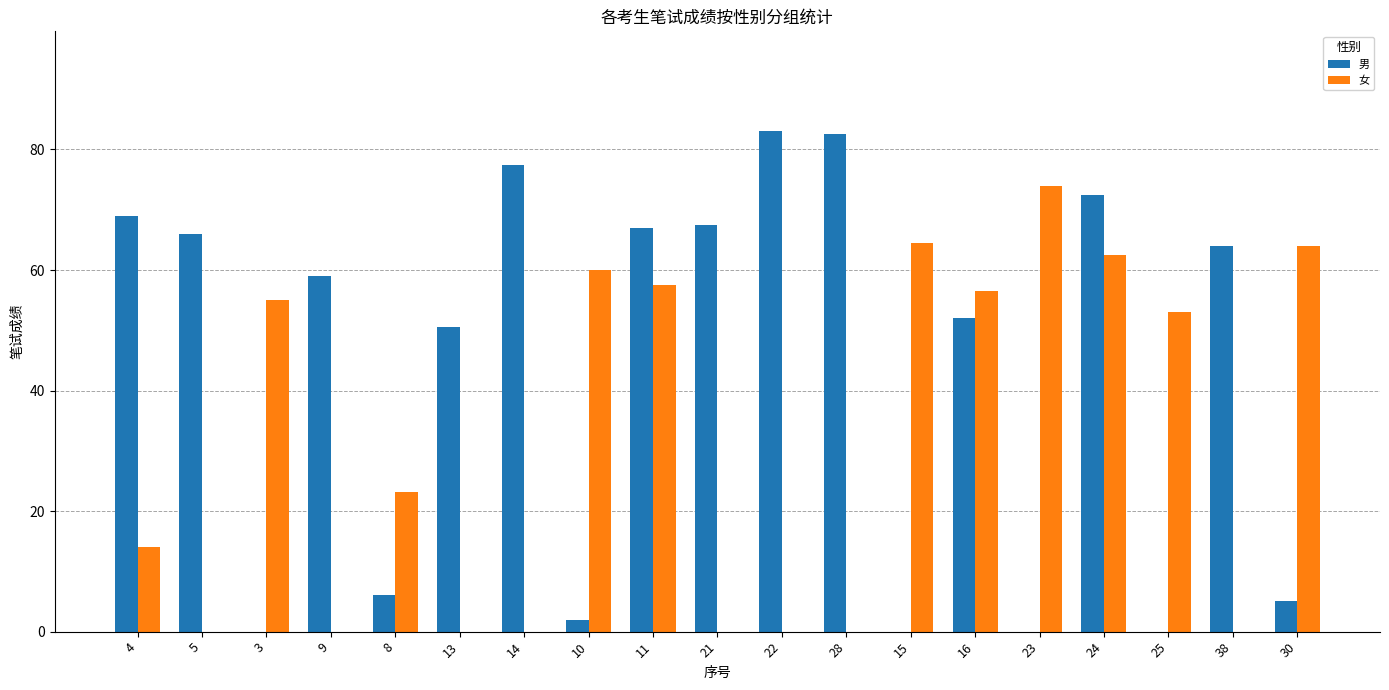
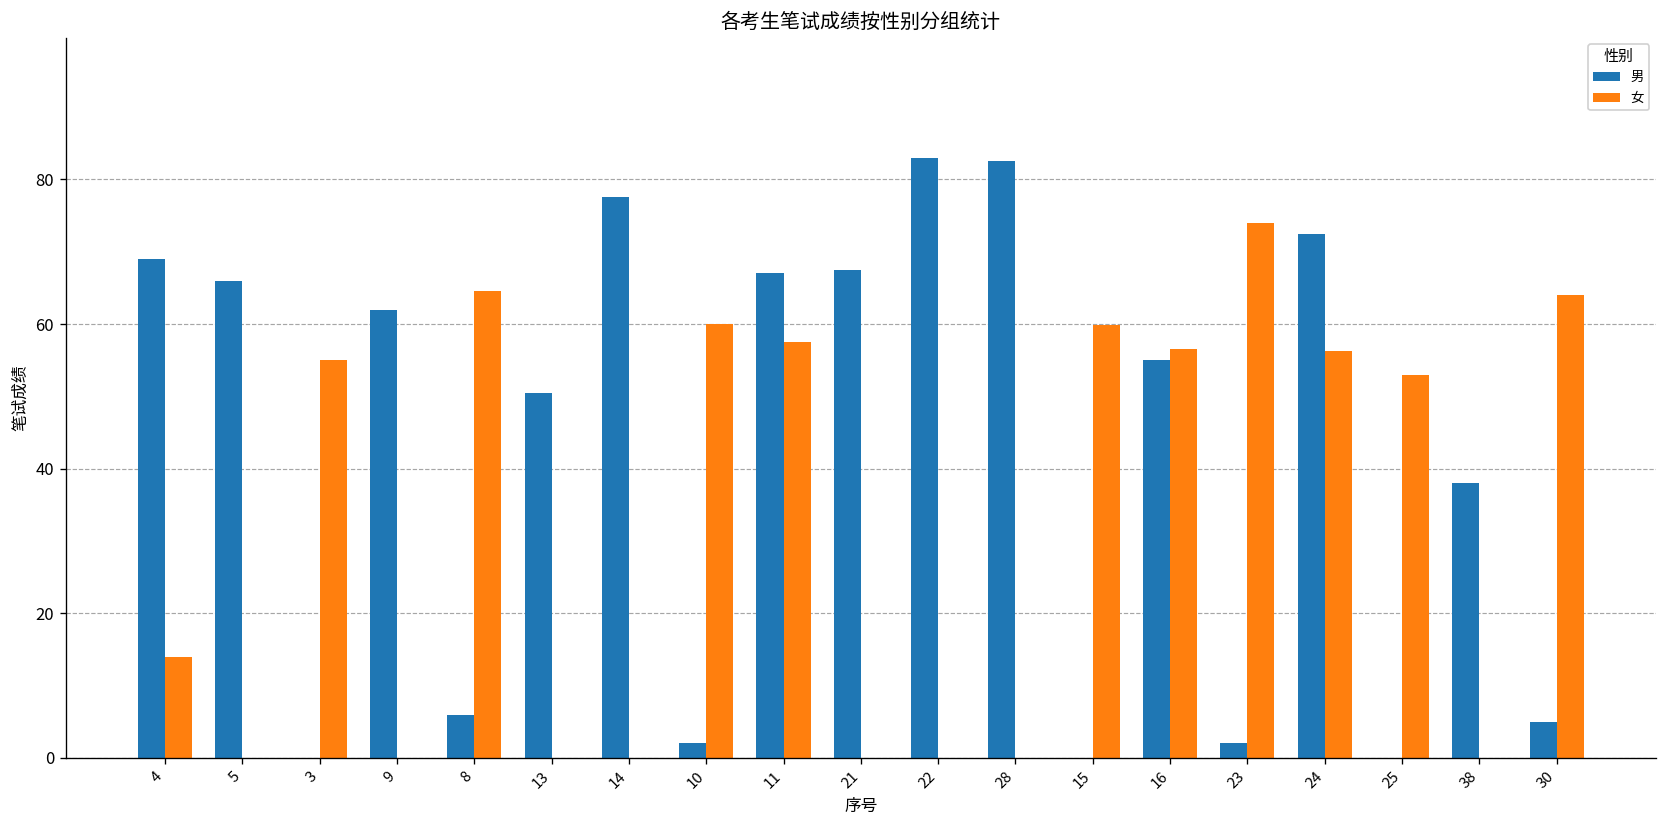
男, 9: 59 -> 62
女, 8: 23 -> 65
女, 15: 65 -> 60
男, 16: 52 -> 55
男, 23: 0 -> 2
女, 24: 63 -> 56
男, 38: 64 -> 38
